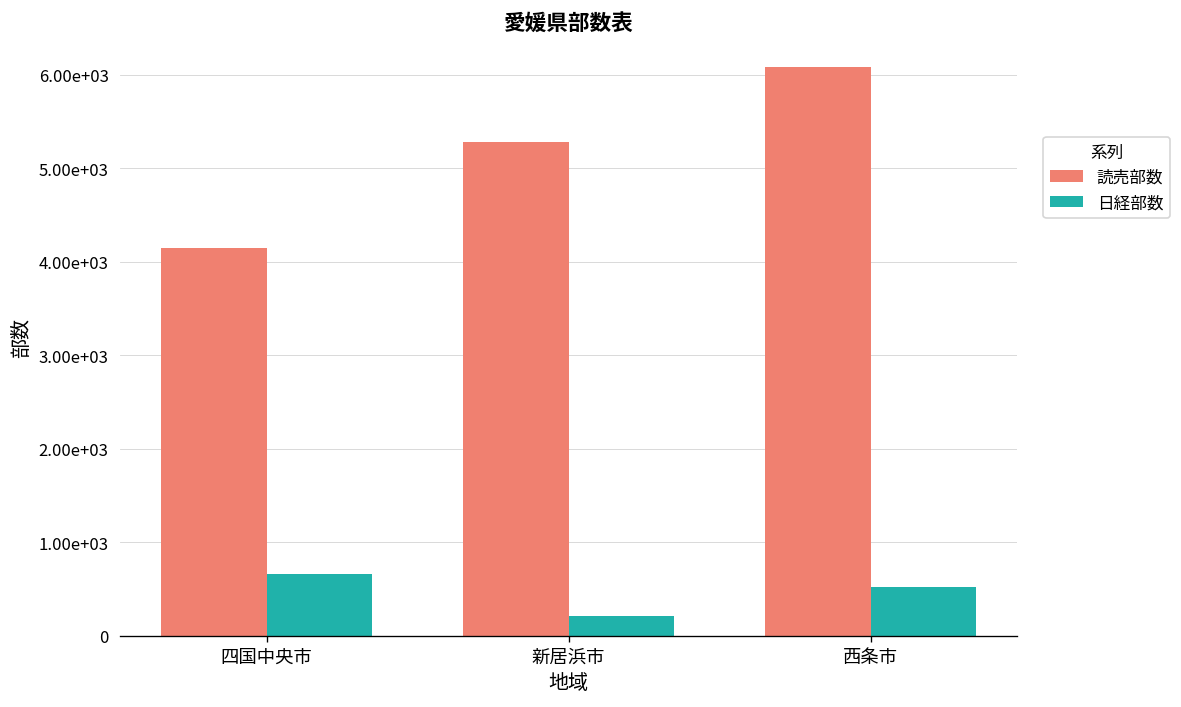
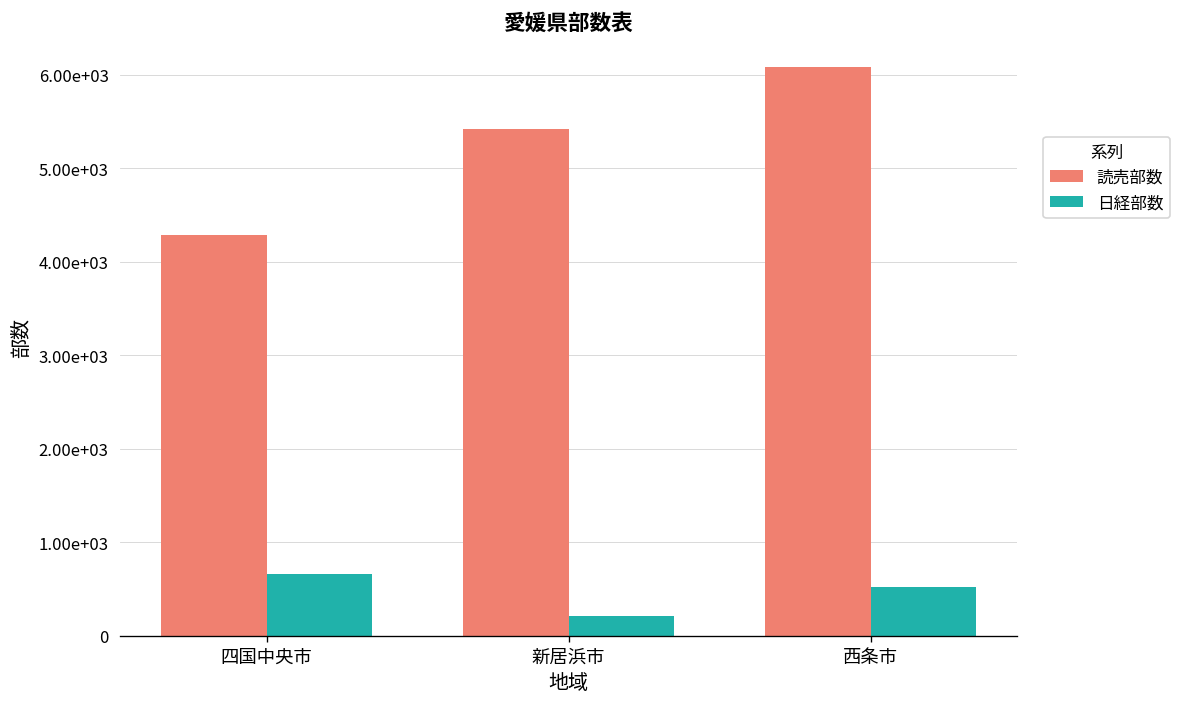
読売部数, 四国中央市: 4200 -> 4300
読売部数, 新居浜市: 5300 -> 5400
